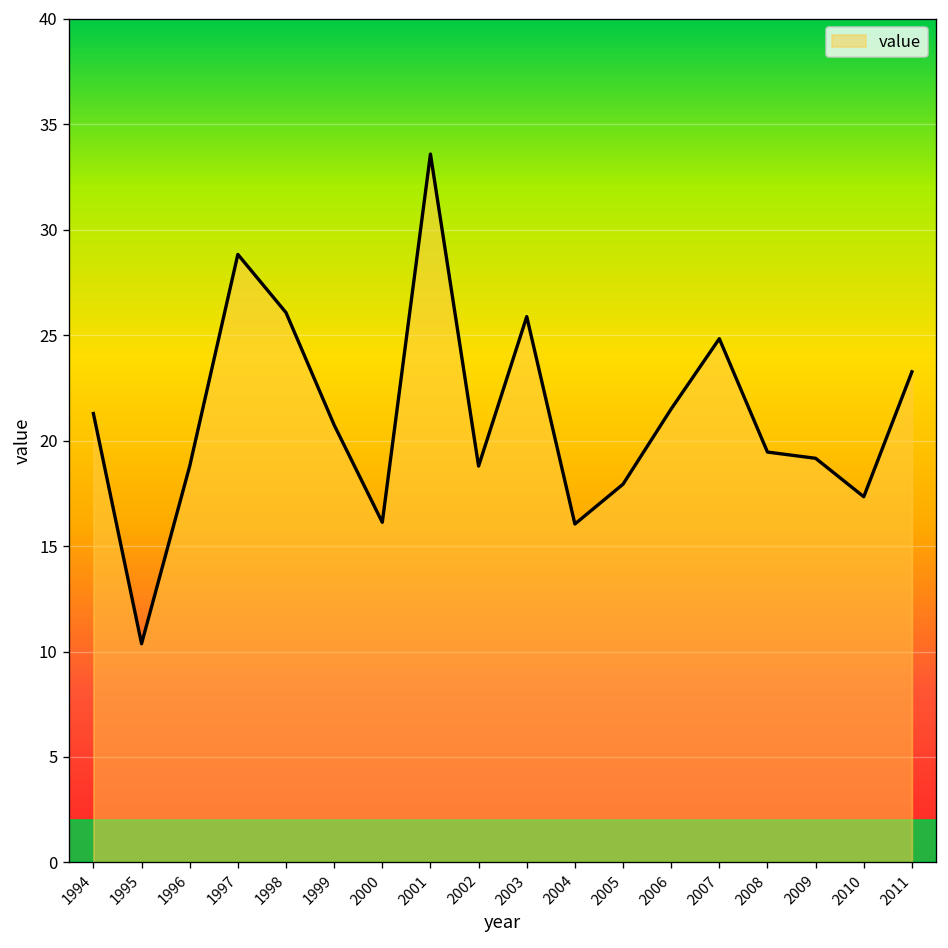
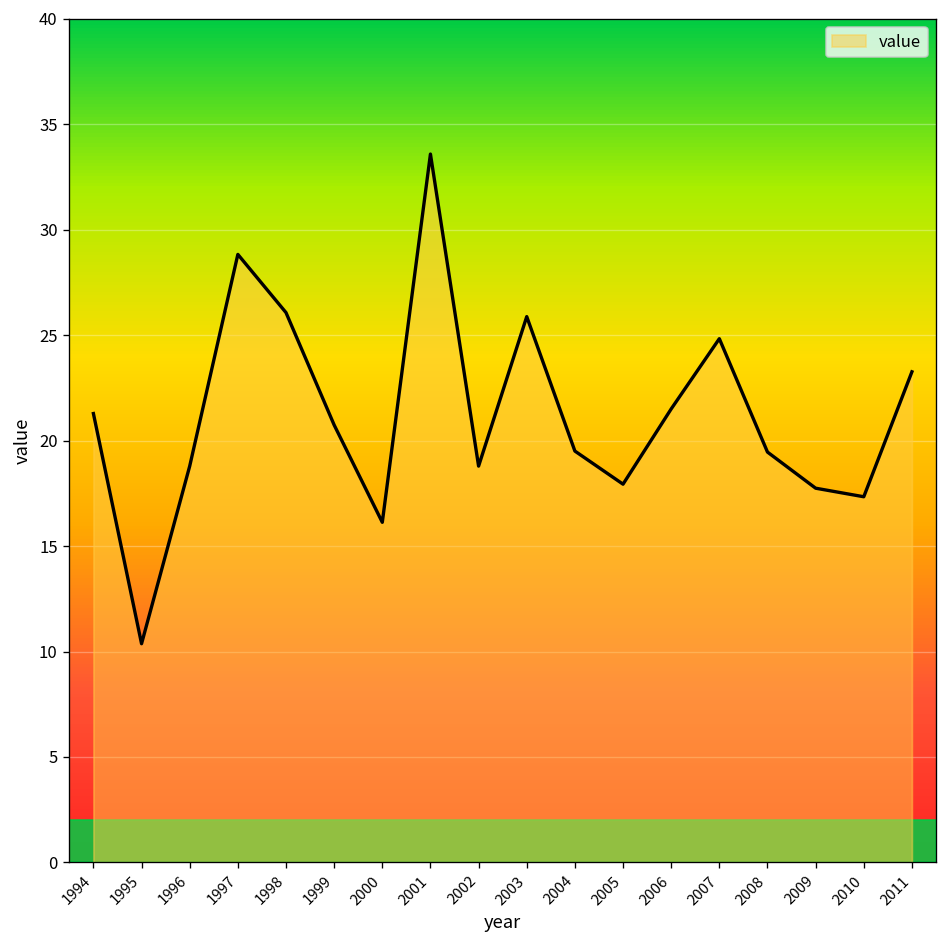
2004: 16.0 -> 19.5
2009: 19.2 -> 17.7
